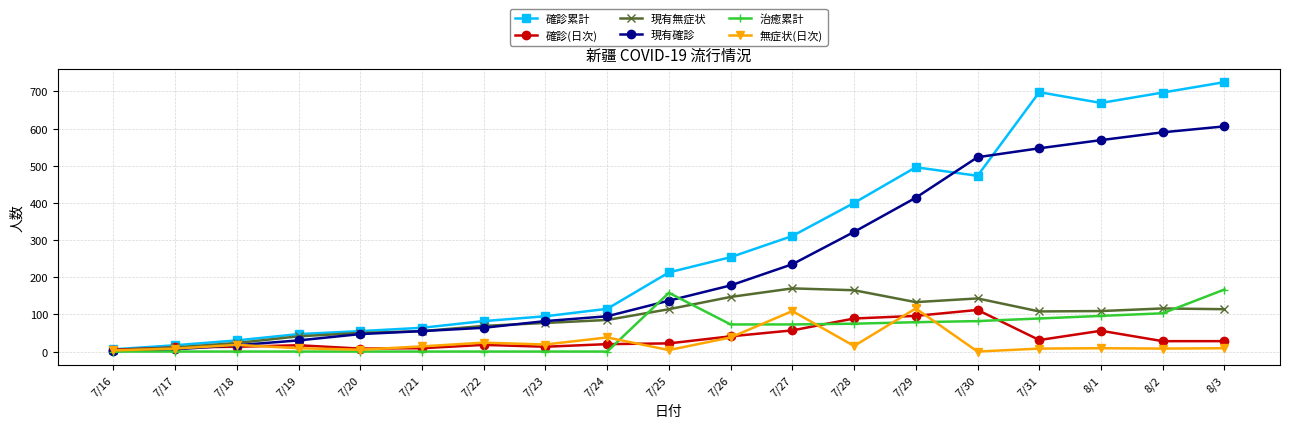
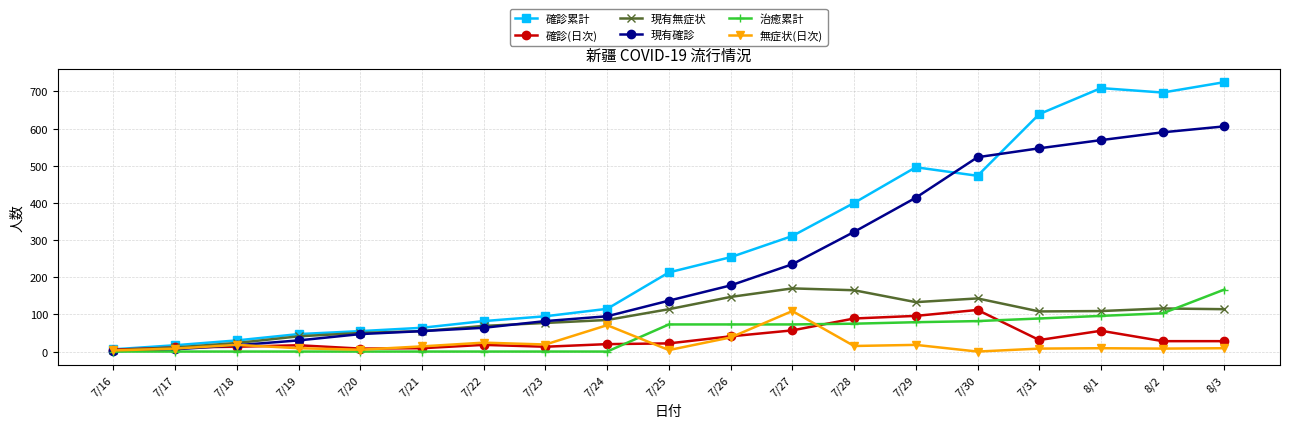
無症状(日次), 7/24: 40 -> 70
治癒累計, 7/25: 160 -> 70
無症状(日次), 7/29: 120 -> 20
確診累計, 7/31: 700 -> 640
確診累計, 8/1: 670 -> 710
